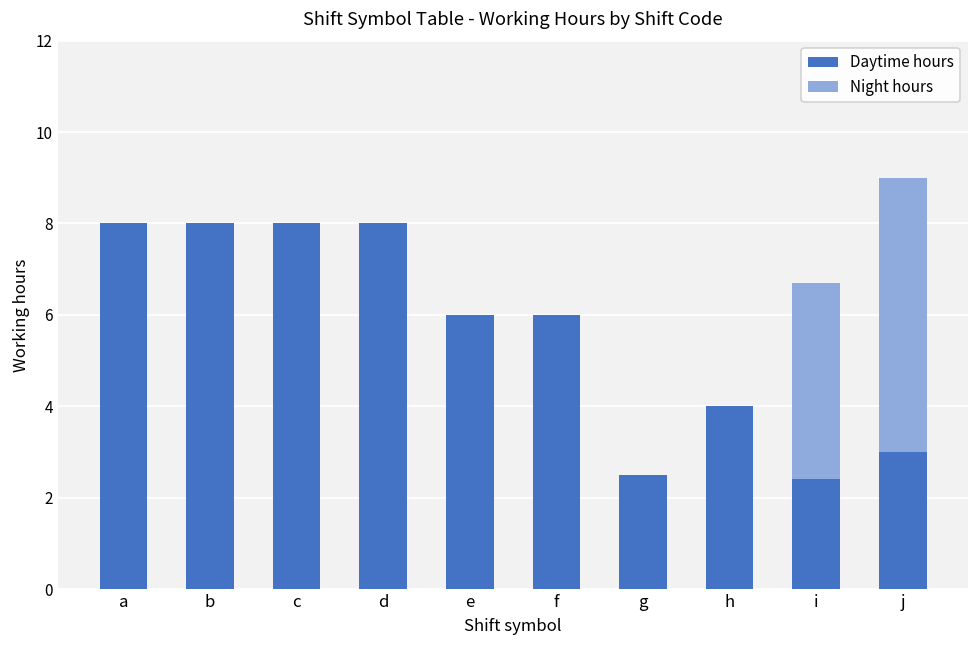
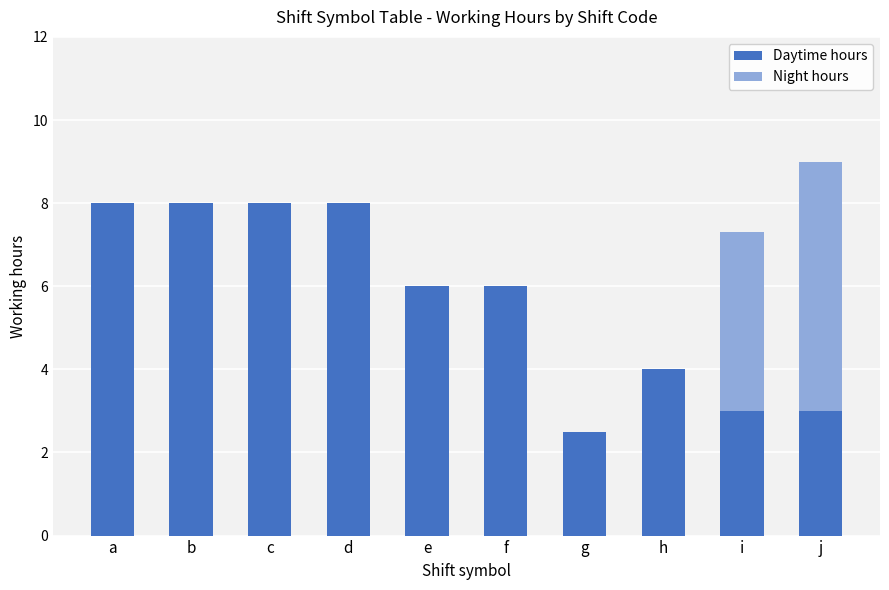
Daytime hours, i: 2.4 -> 3.0
